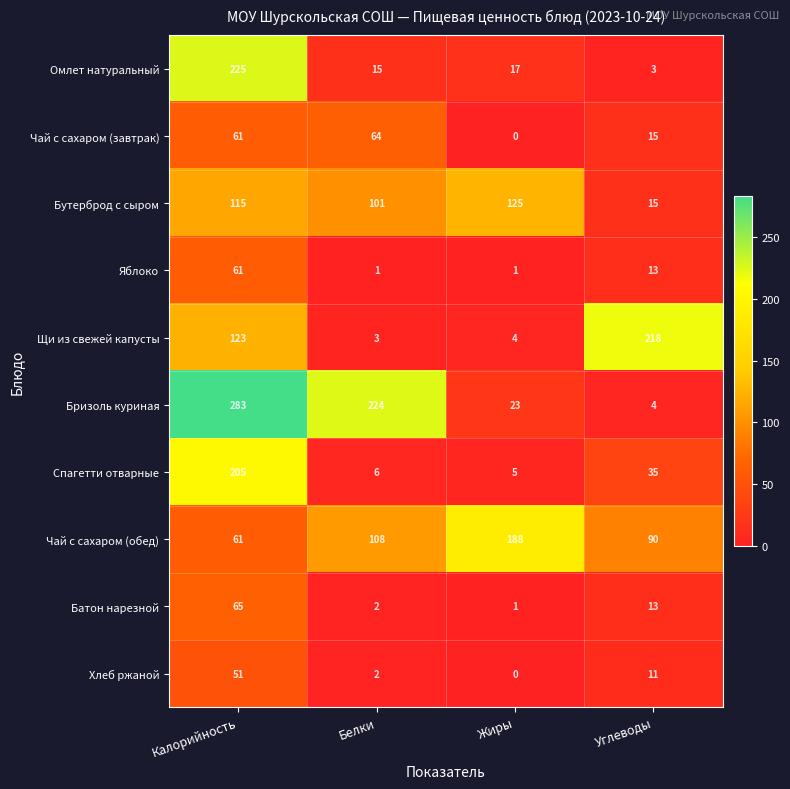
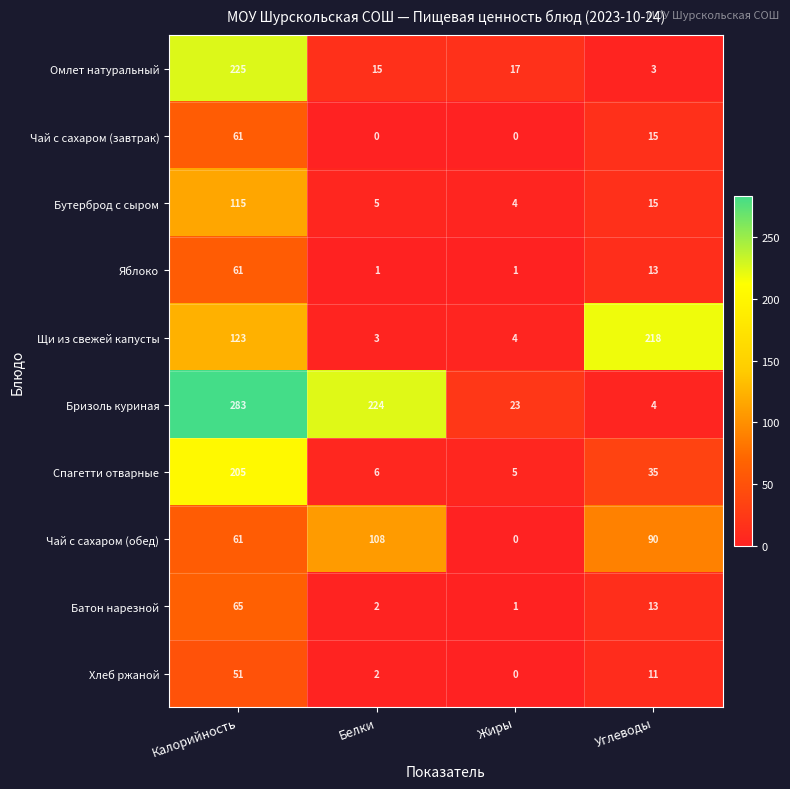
Чай с сахаром (завтрак), Белки: 64 -> 0
Бутерброд с сыром, Белки: 101 -> 5
Бутерброд с сыром, Жиры: 125 -> 4
Чай с сахаром (обед), Жиры: 188 -> 0
